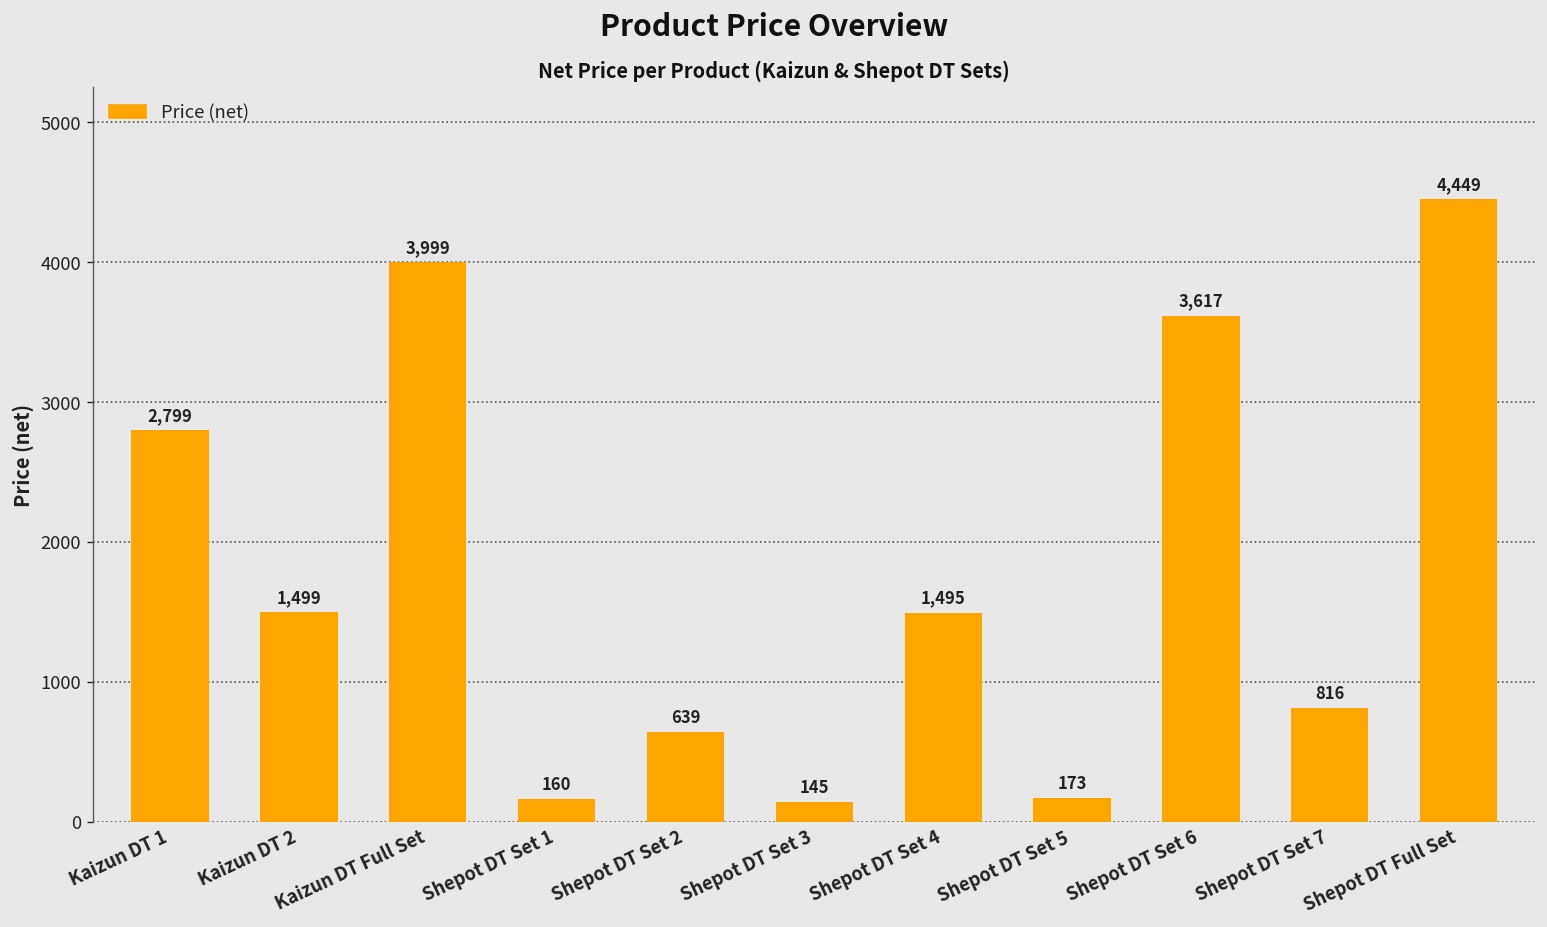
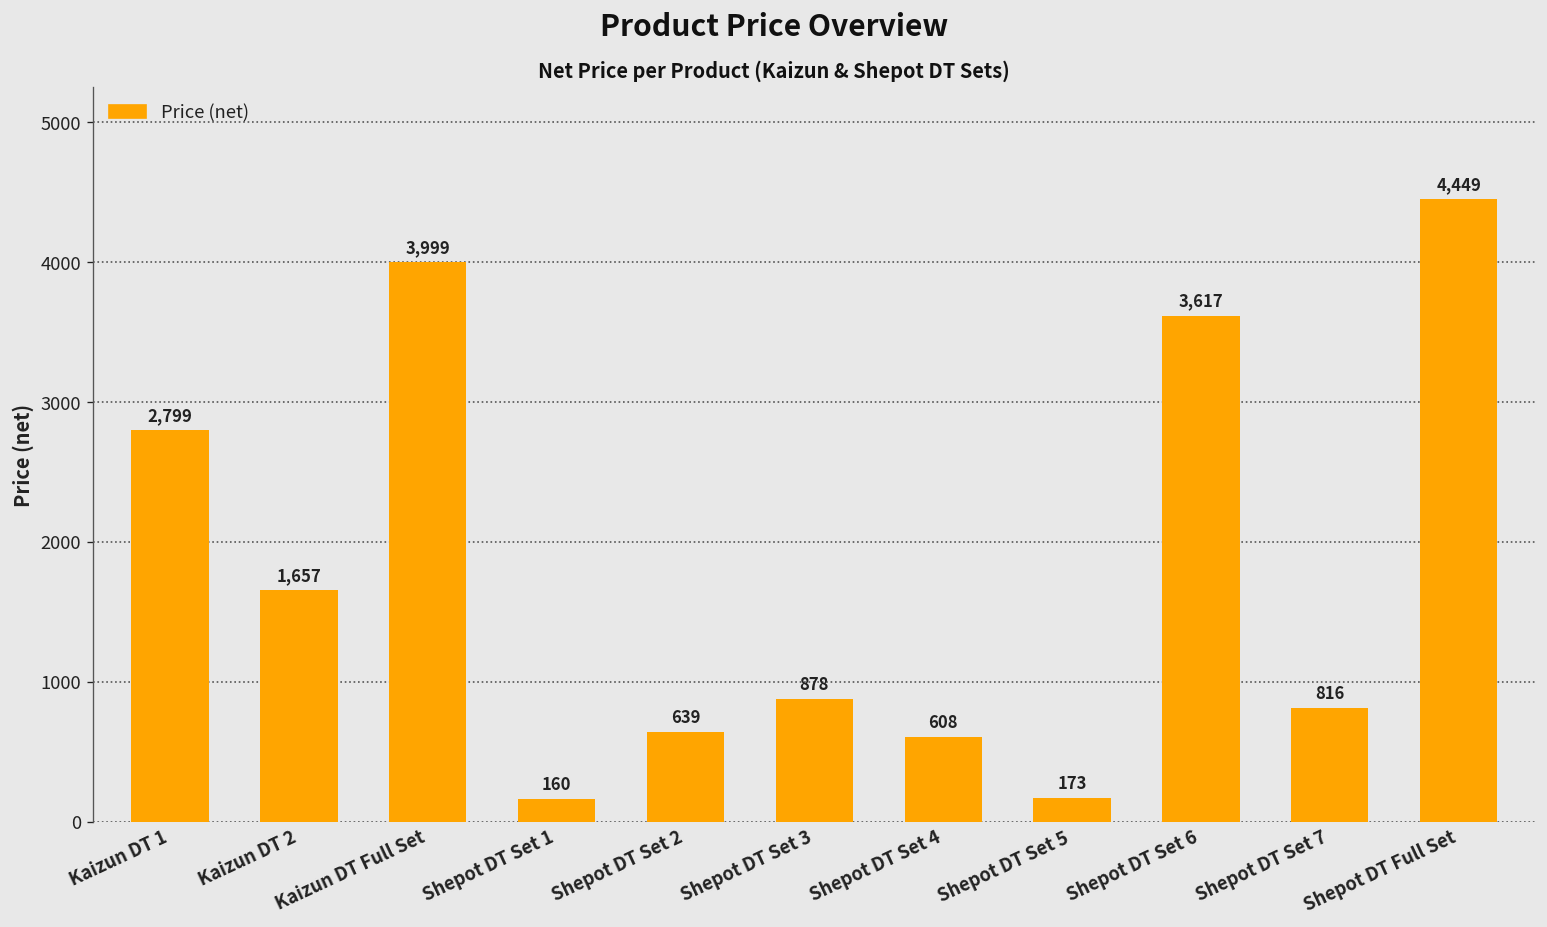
Kaizun DT 2: 1,499 -> 1,657
Shepot DT Set 3: 145 -> 878
Shepot DT Set 4: 1,495 -> 608
